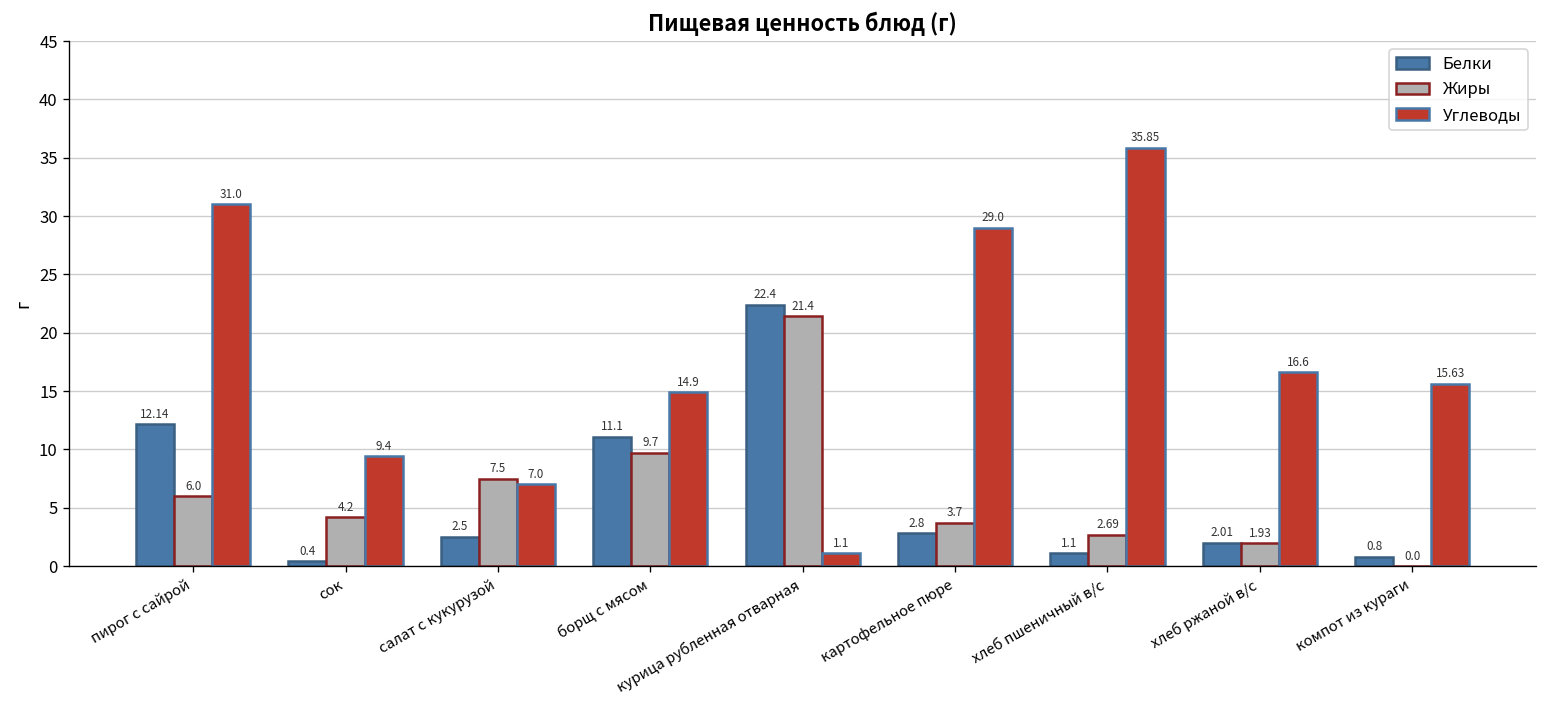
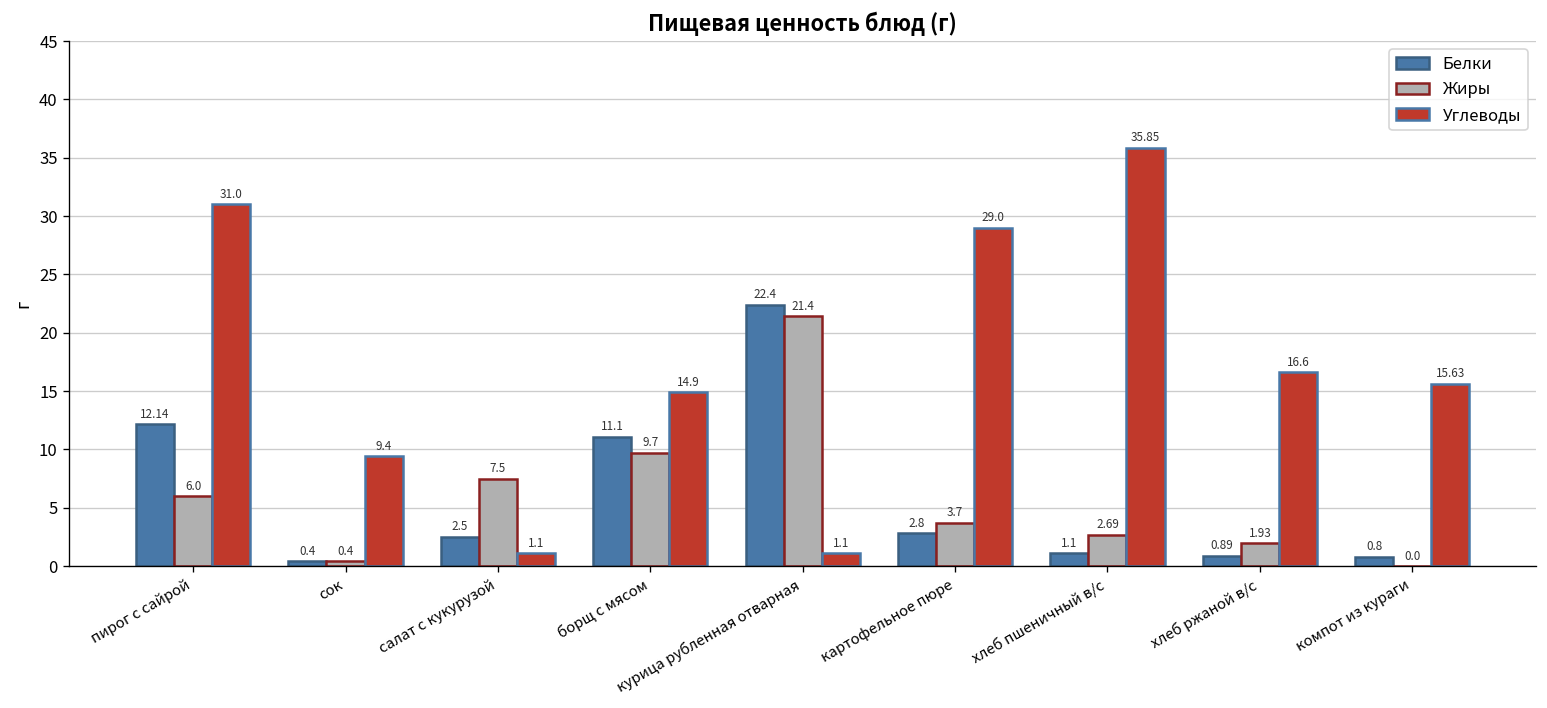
Жиры, сок: 4.2 -> 0.4
Углеводы, салат с кукурузой: 7.0 -> 1.1
Белки, хлеб ржаной в/с: 2.01 -> 0.89
